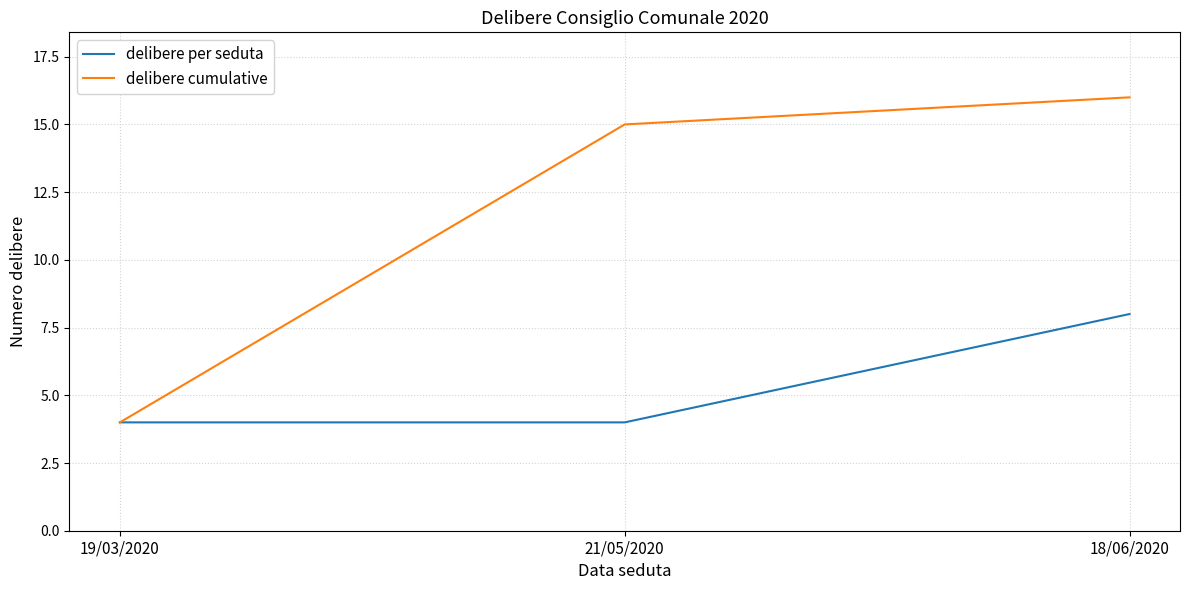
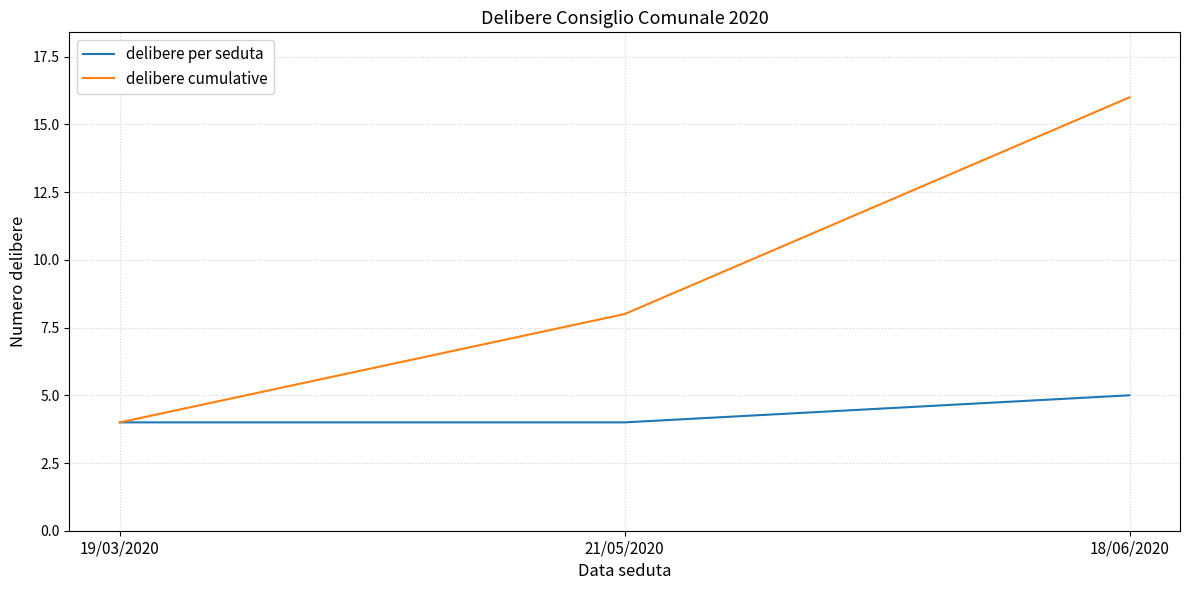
delibere cumulative, 21/05/2020: 15 -> 8
delibere per seduta, 18/06/2020: 8 -> 5
